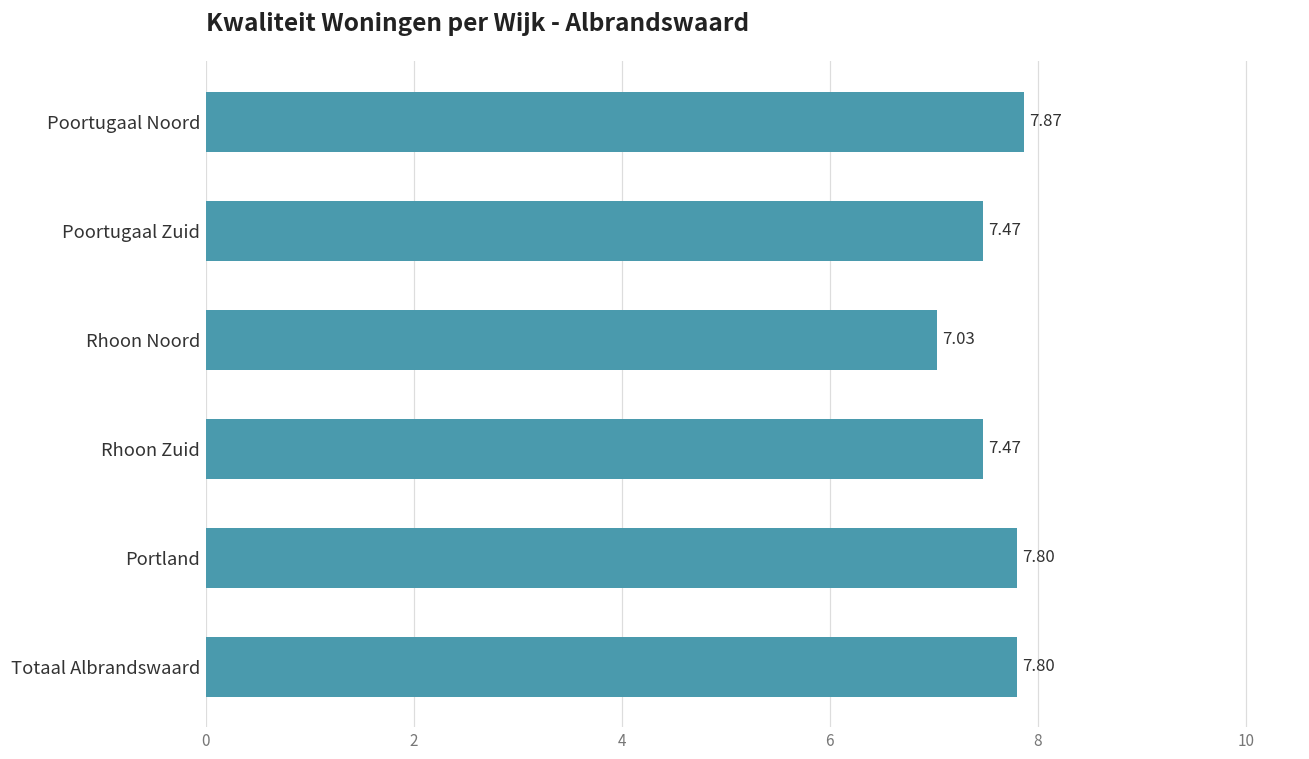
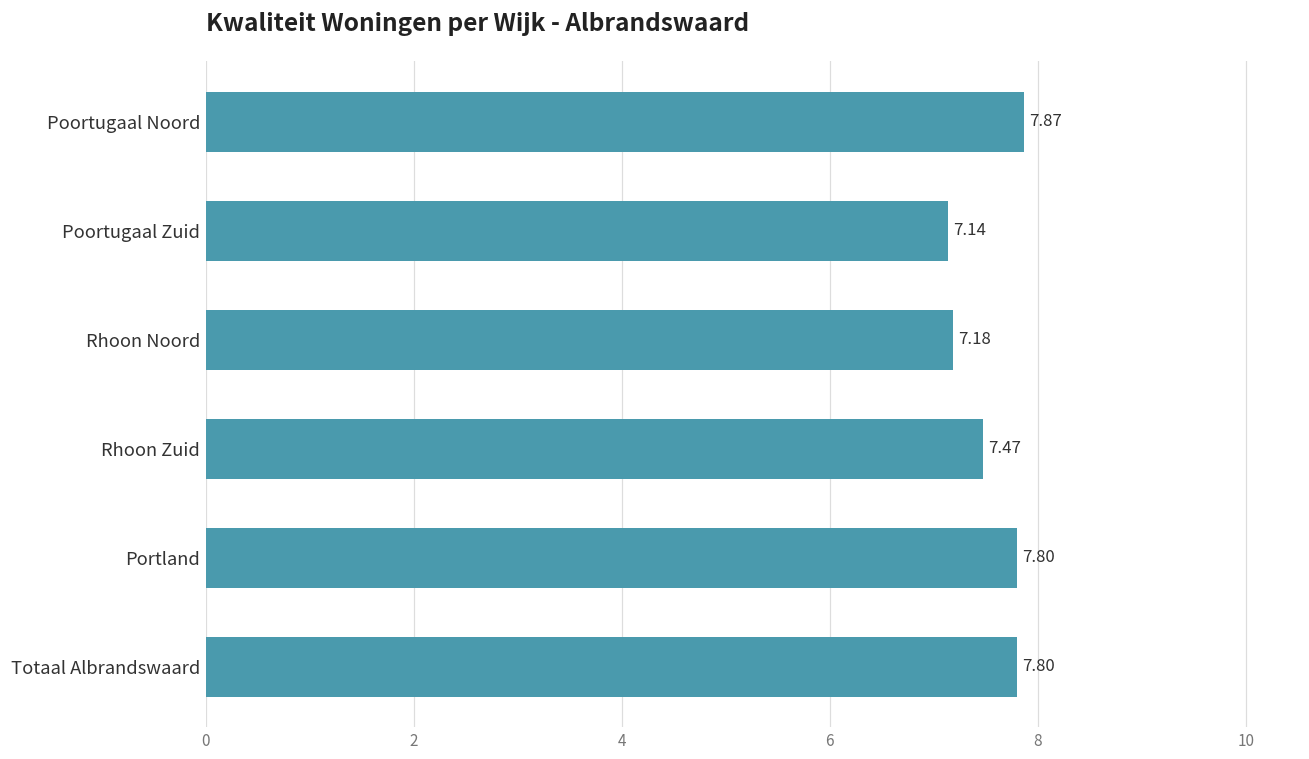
Poortugaal Zuid: 7.47 -> 7.14
Rhoon Noord: 7.03 -> 7.18
